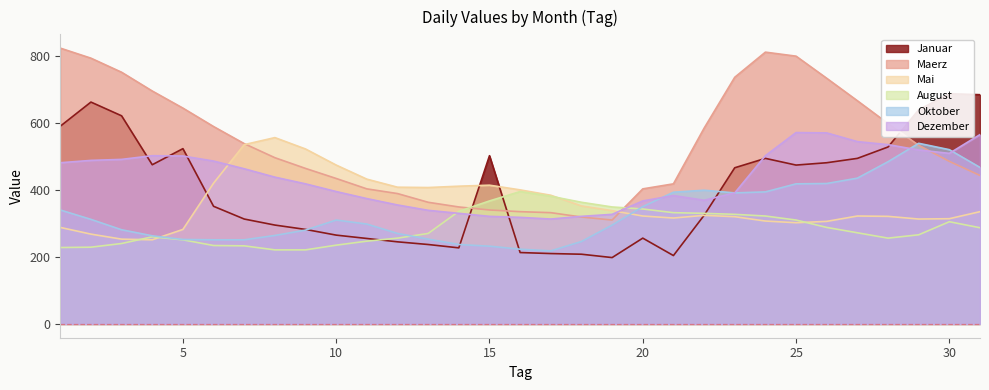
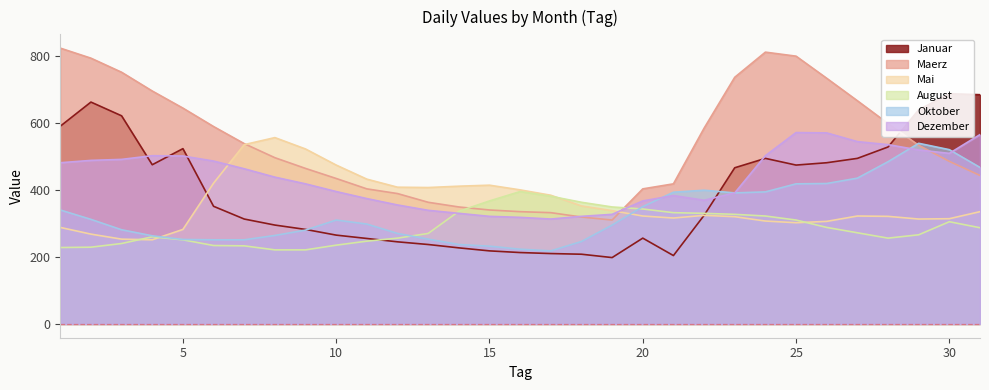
Januar, 15: 500 -> 220
